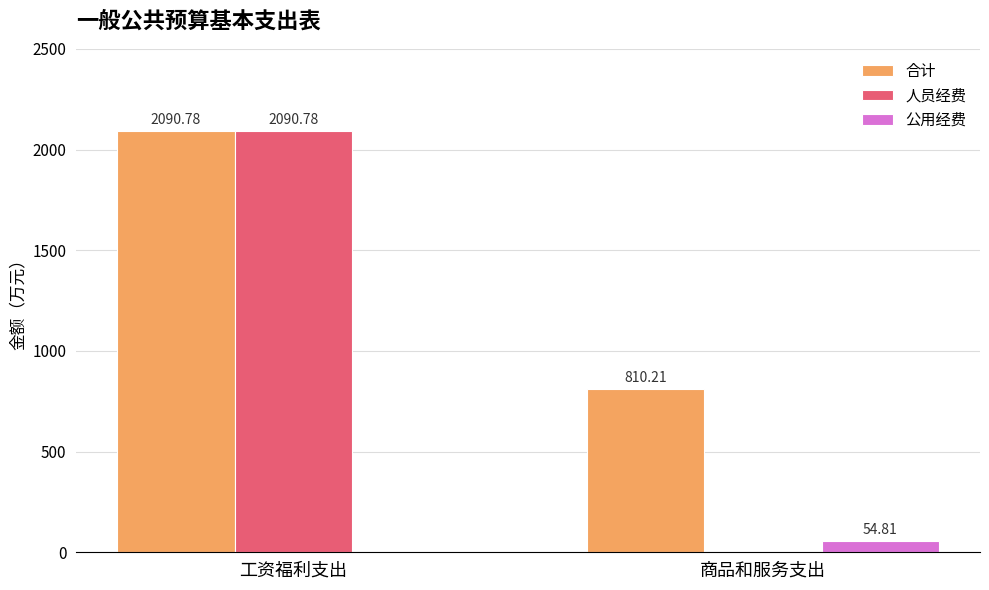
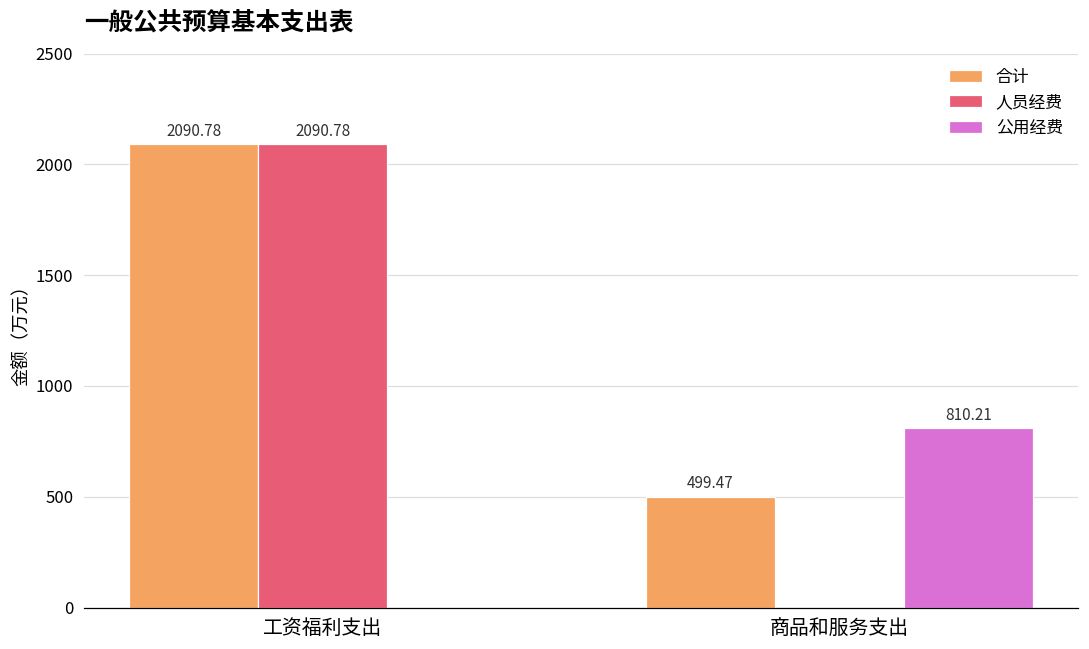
合计, 商品和服务支出: 810.21 -> 499.47
公用经费, 商品和服务支出: 54.81 -> 810.21
